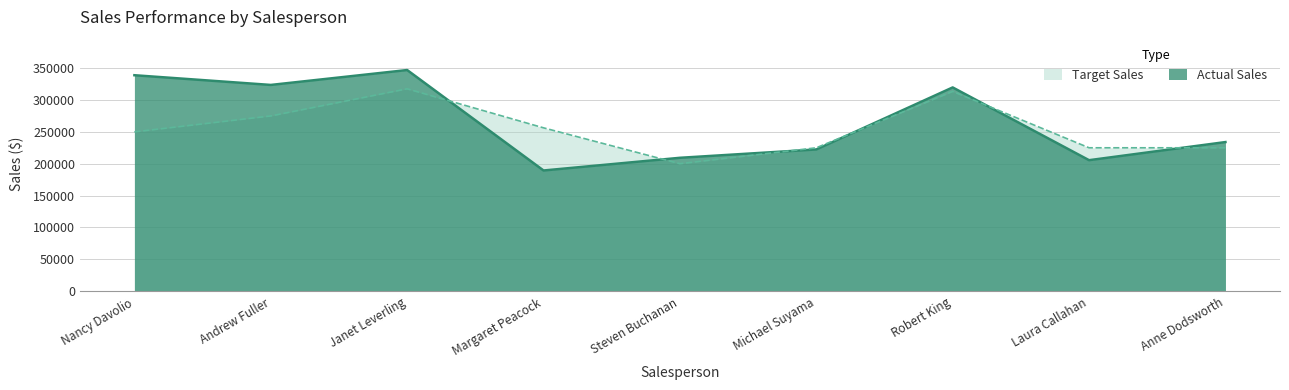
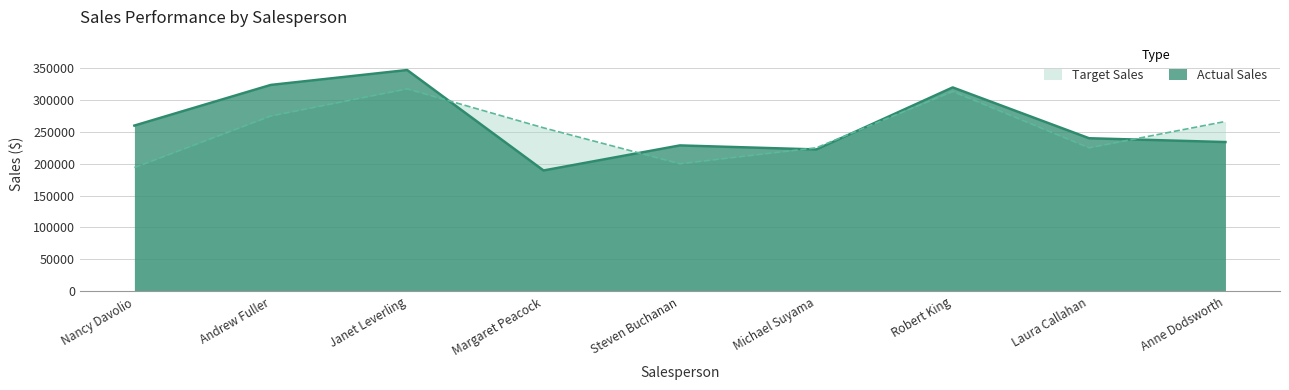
Target Sales, Nancy Davolio: 250000 -> 190000
Actual Sales, Nancy Davolio: 340000 -> 260000
Actual Sales, Steven Buchanan: 210000 -> 230000
Actual Sales, Laura Callahan: 210000 -> 240000
Target Sales, Anne Dodsworth: 230000 -> 270000
